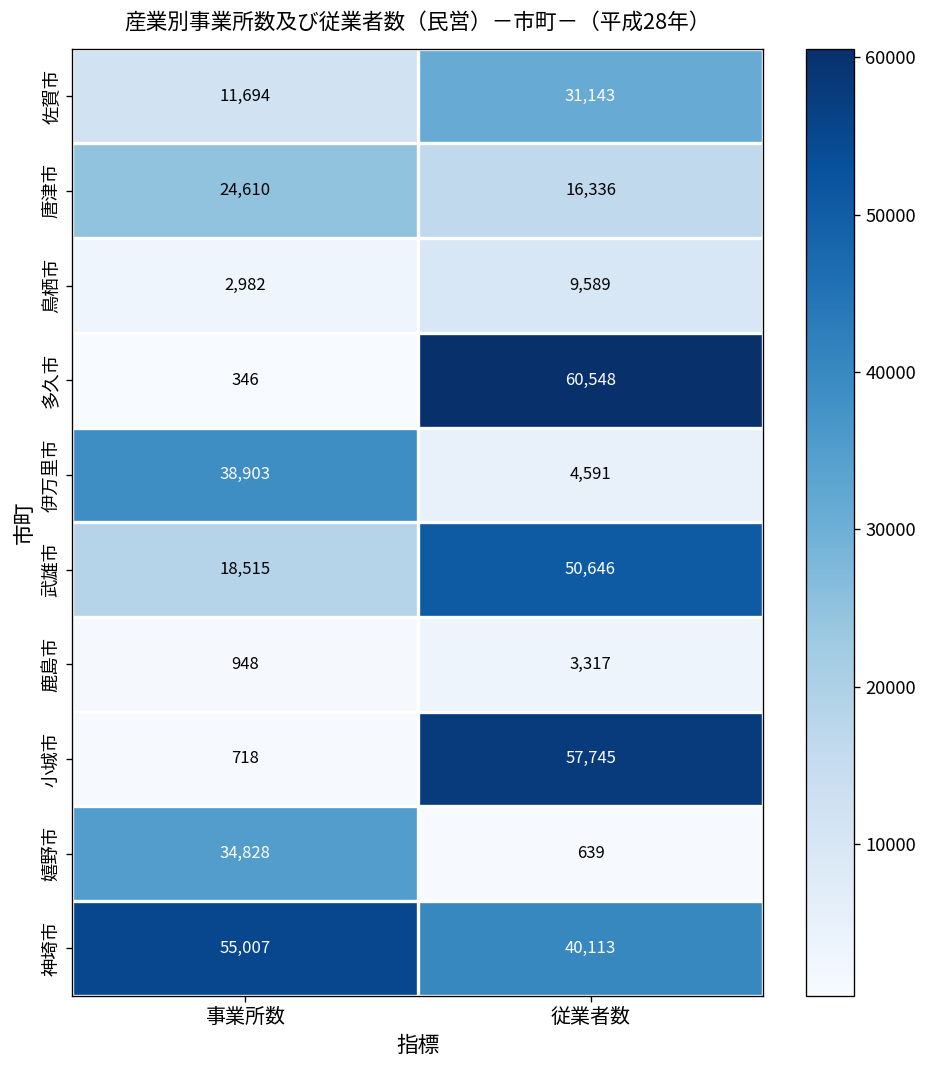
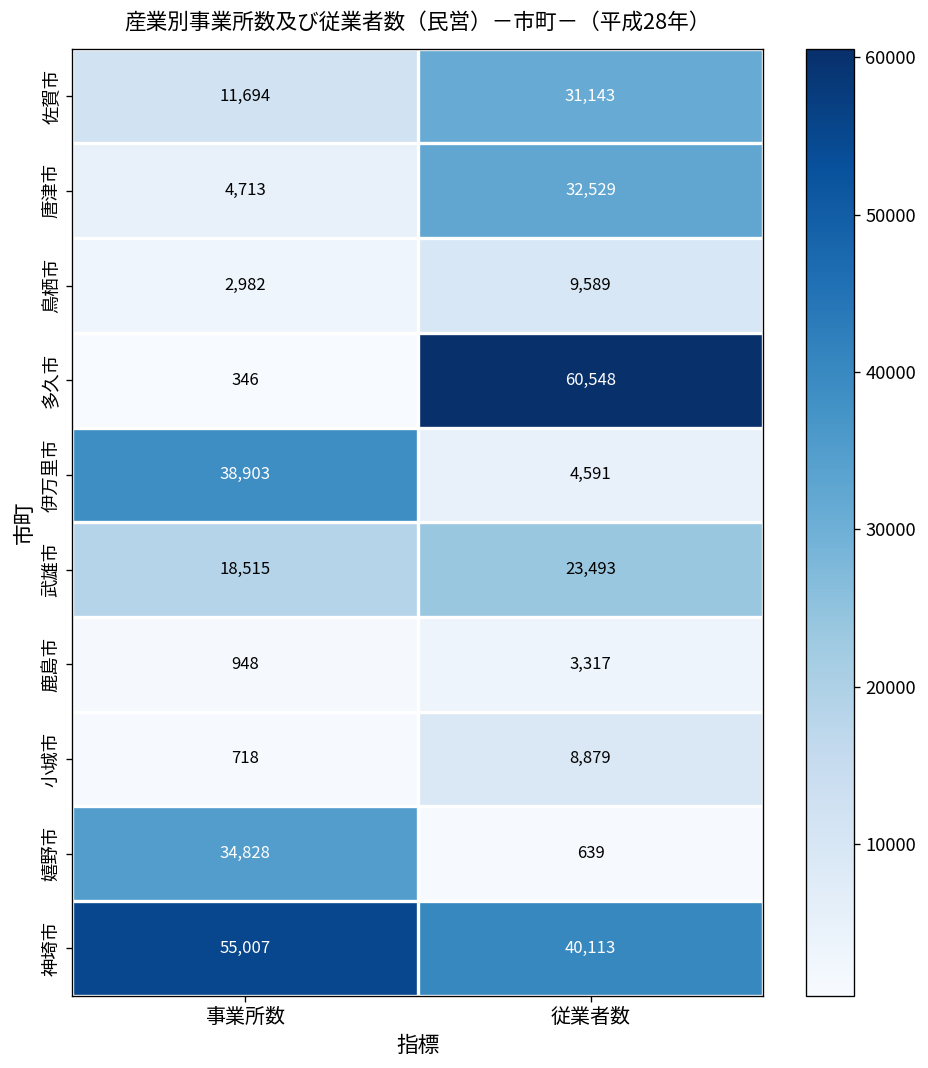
唐津市, 事業所数: 24,610 -> 4,713
唐津市, 従業者数: 16,336 -> 32,529
武雄市, 従業者数: 50,646 -> 23,493
小城市, 従業者数: 57,745 -> 8,879
